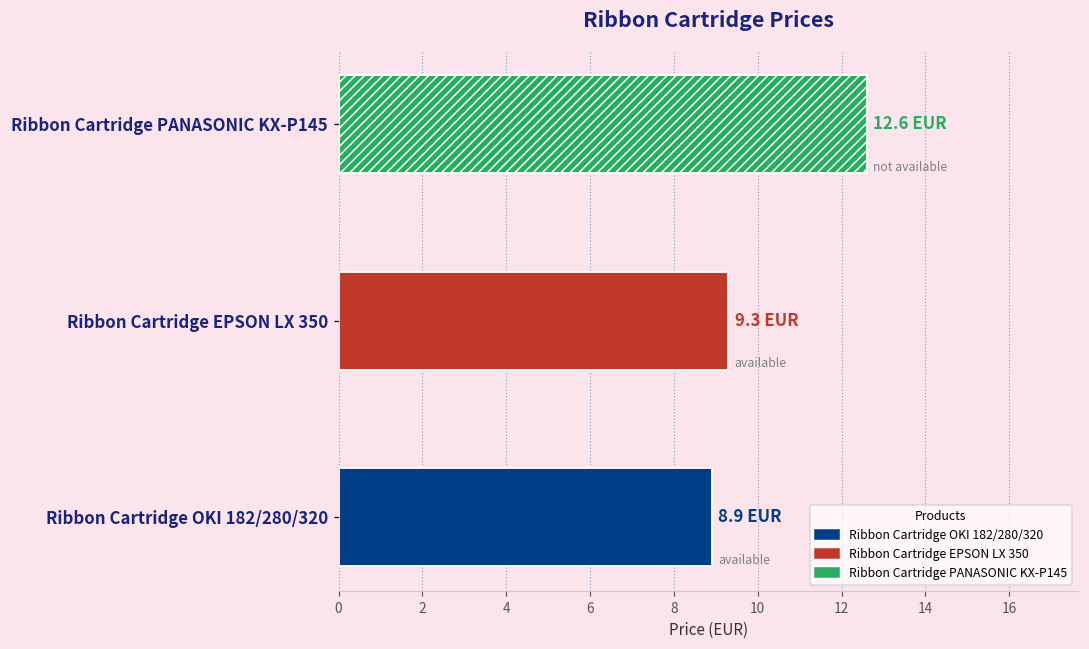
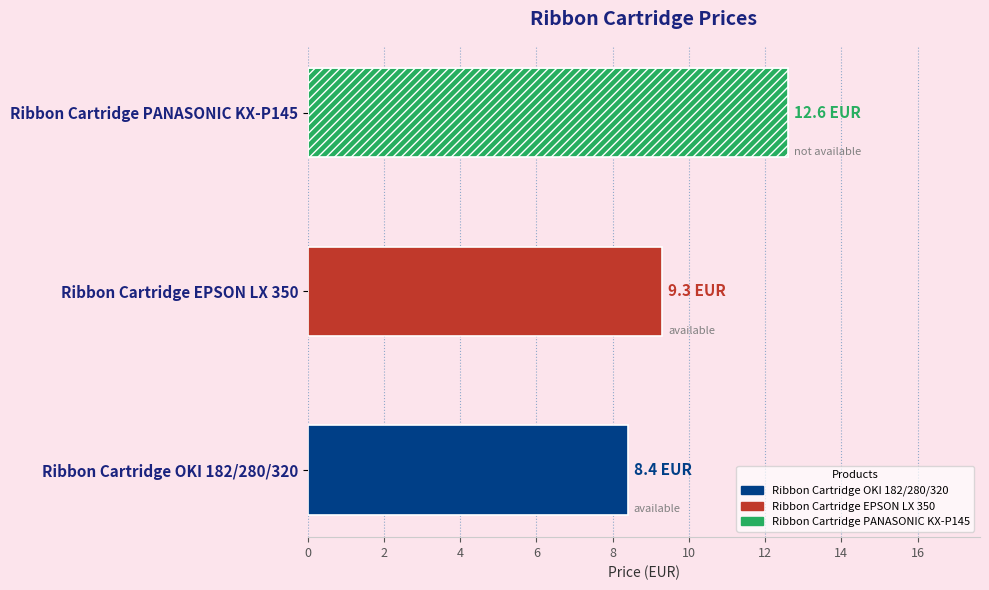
Ribbon Cartridge OKI 182/280/320: 8.9 -> 8.4
